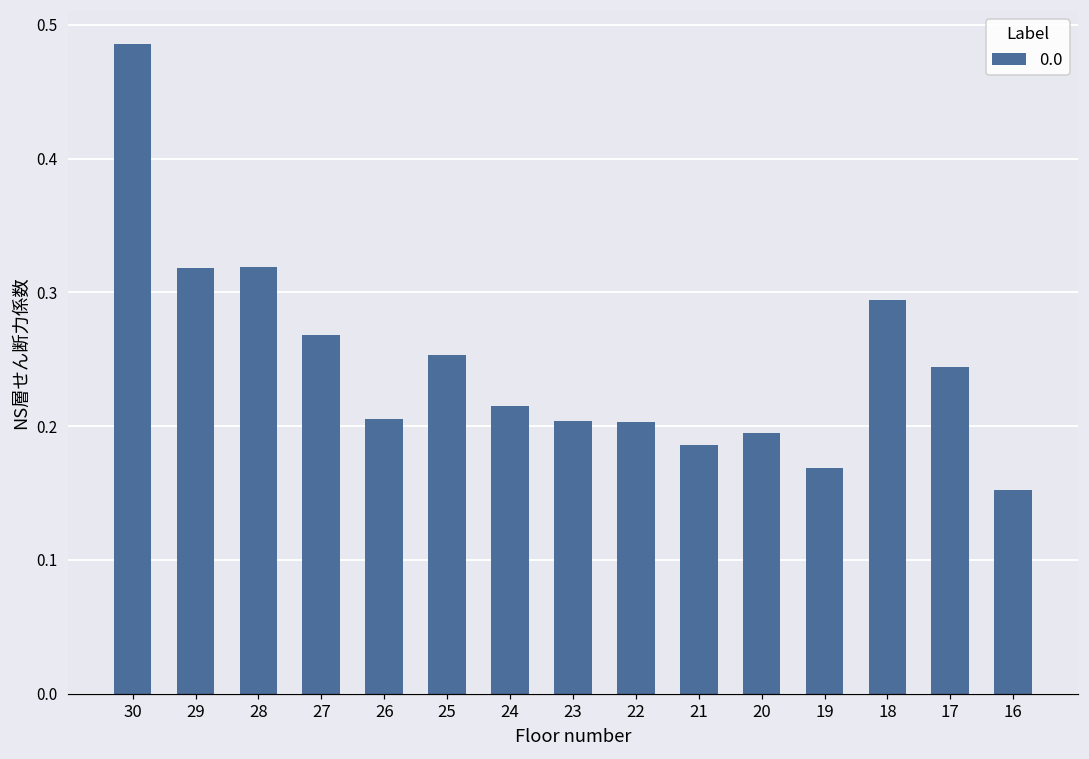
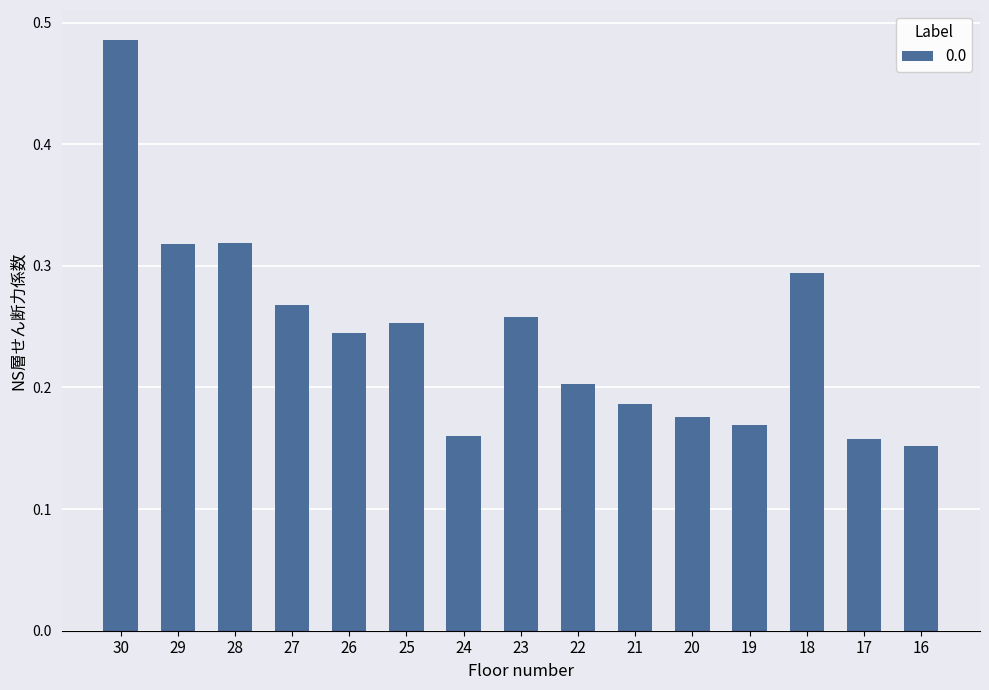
26: 0.205 -> 0.245
24: 0.215 -> 0.160
23: 0.204 -> 0.258
20: 0.195 -> 0.176
17: 0.244 -> 0.158
